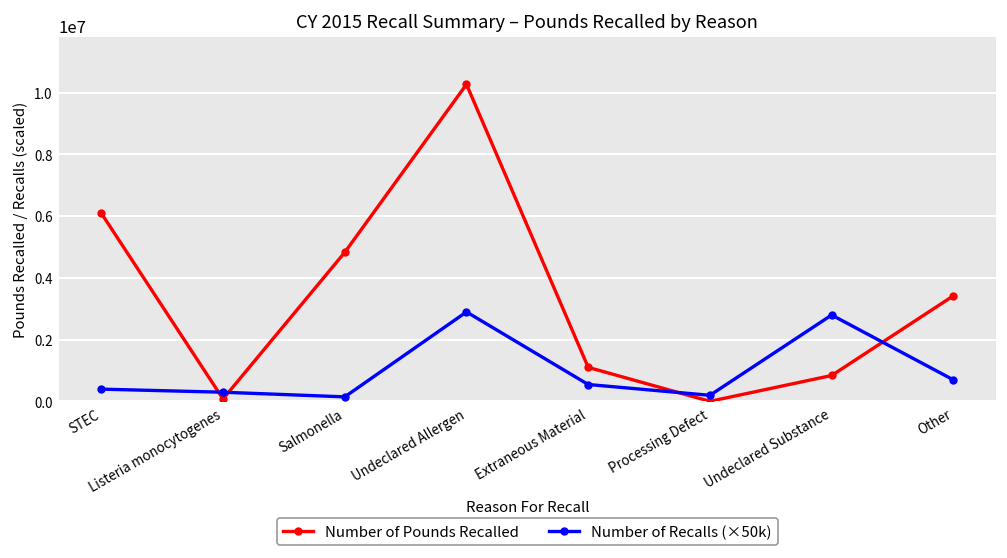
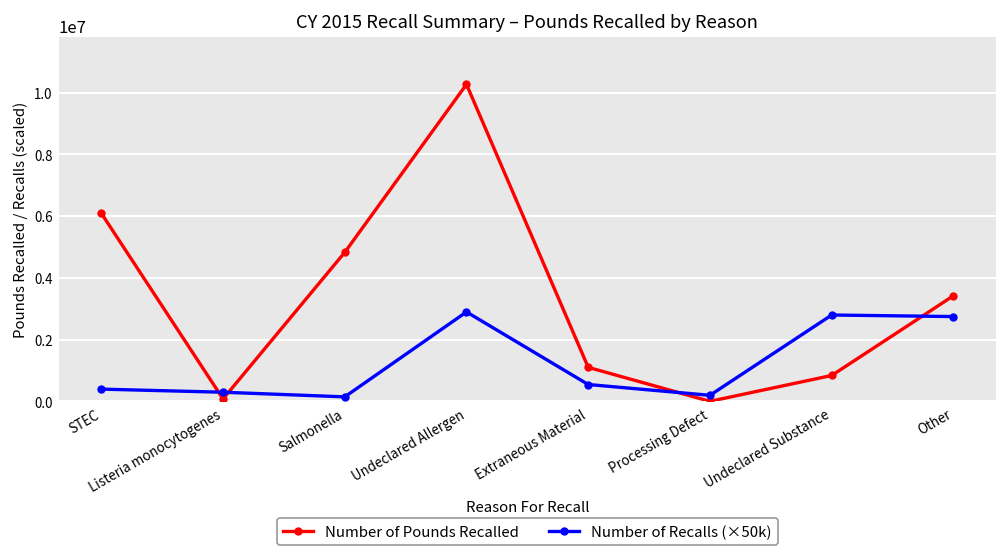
Number of Recalls (×50k), Other: 700000 -> 2800000
